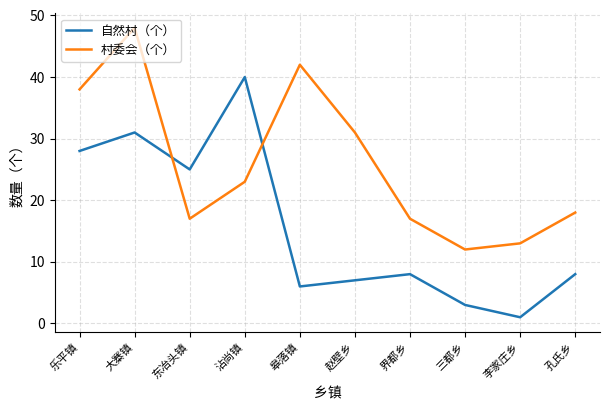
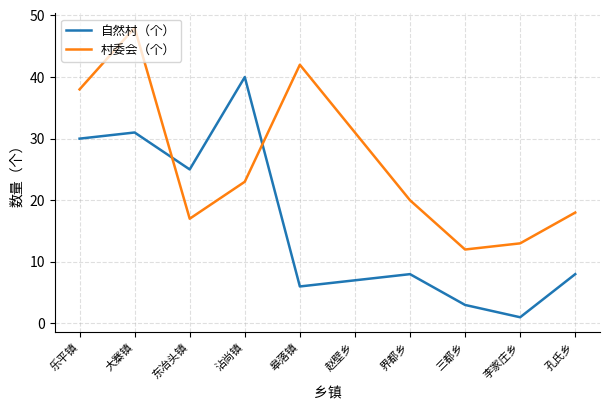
自然村（个）, 乐平镇: 28 -> 30
村委会（个）, 界都乡: 17 -> 20
